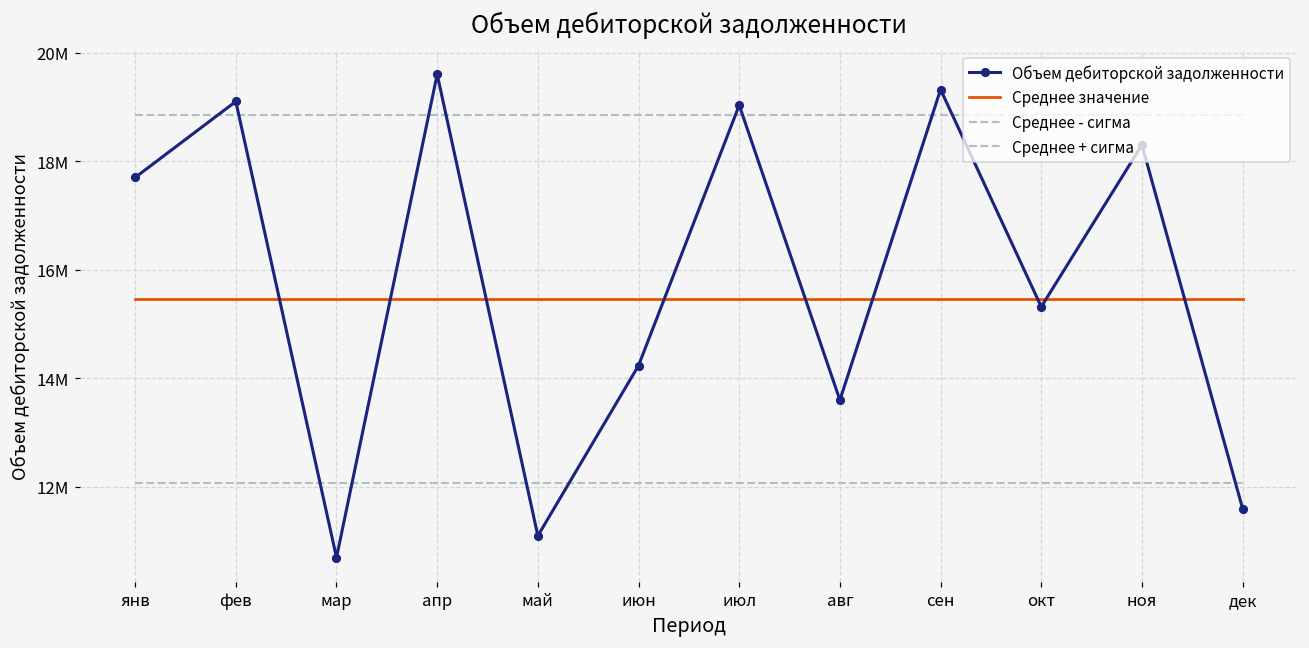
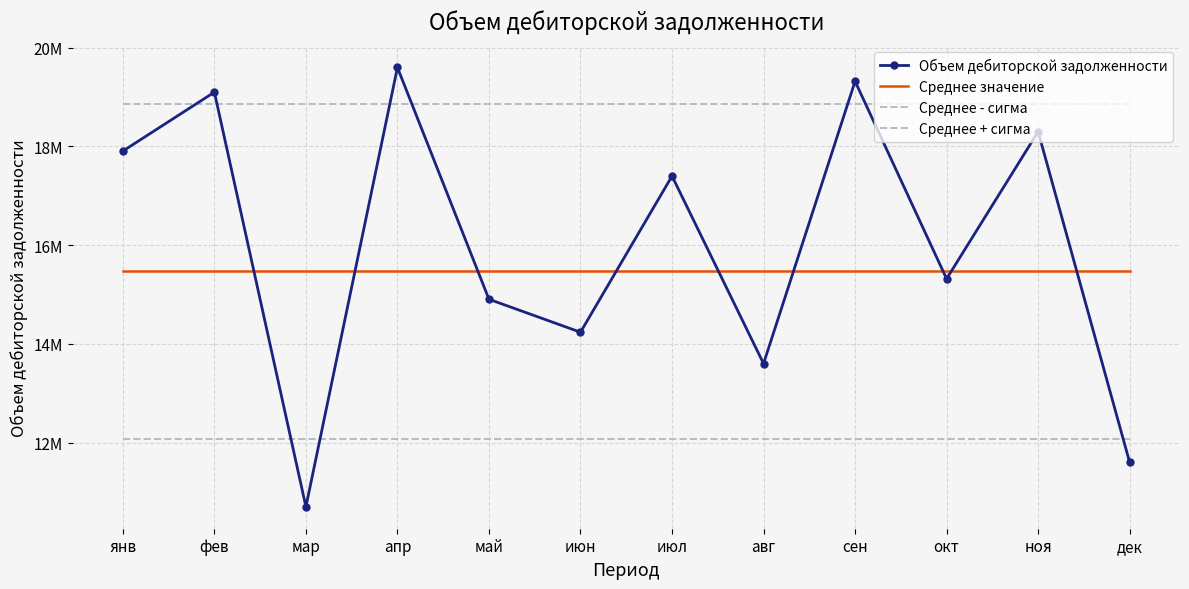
Объем дебиторской задолженности, янв: 17700000 -> 17900000
Объем дебиторской задолженности, май: 11100000 -> 14900000
Объем дебиторской задолженности, июл: 19000000 -> 17400000
